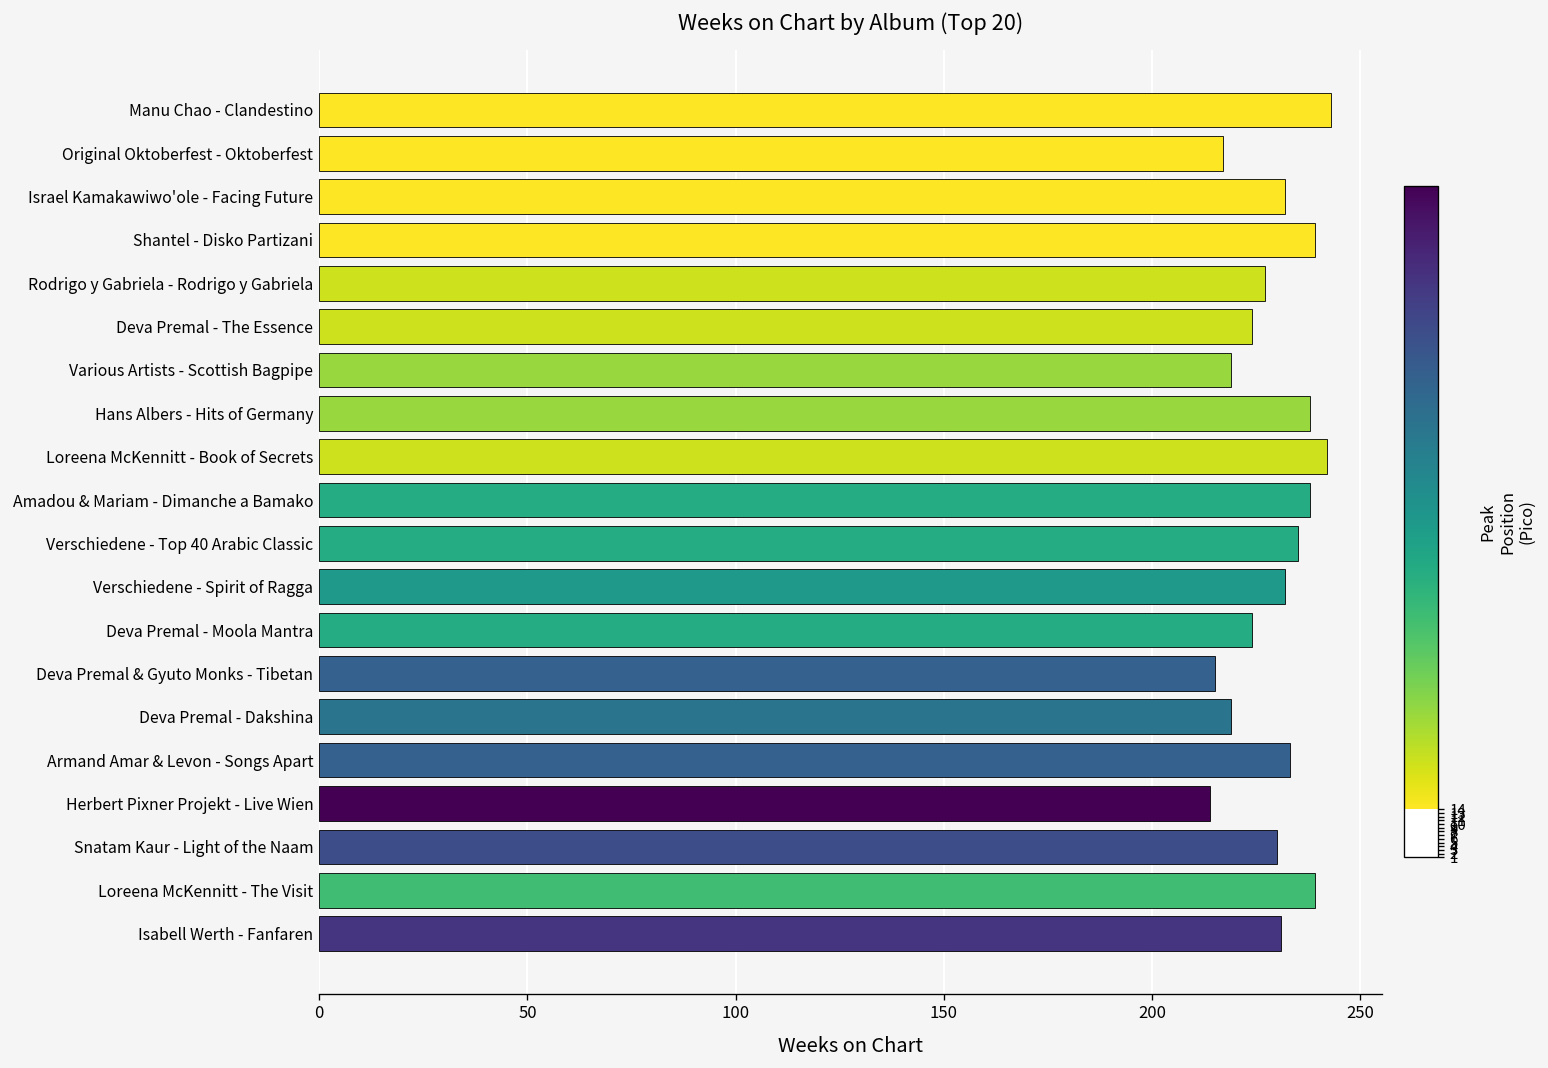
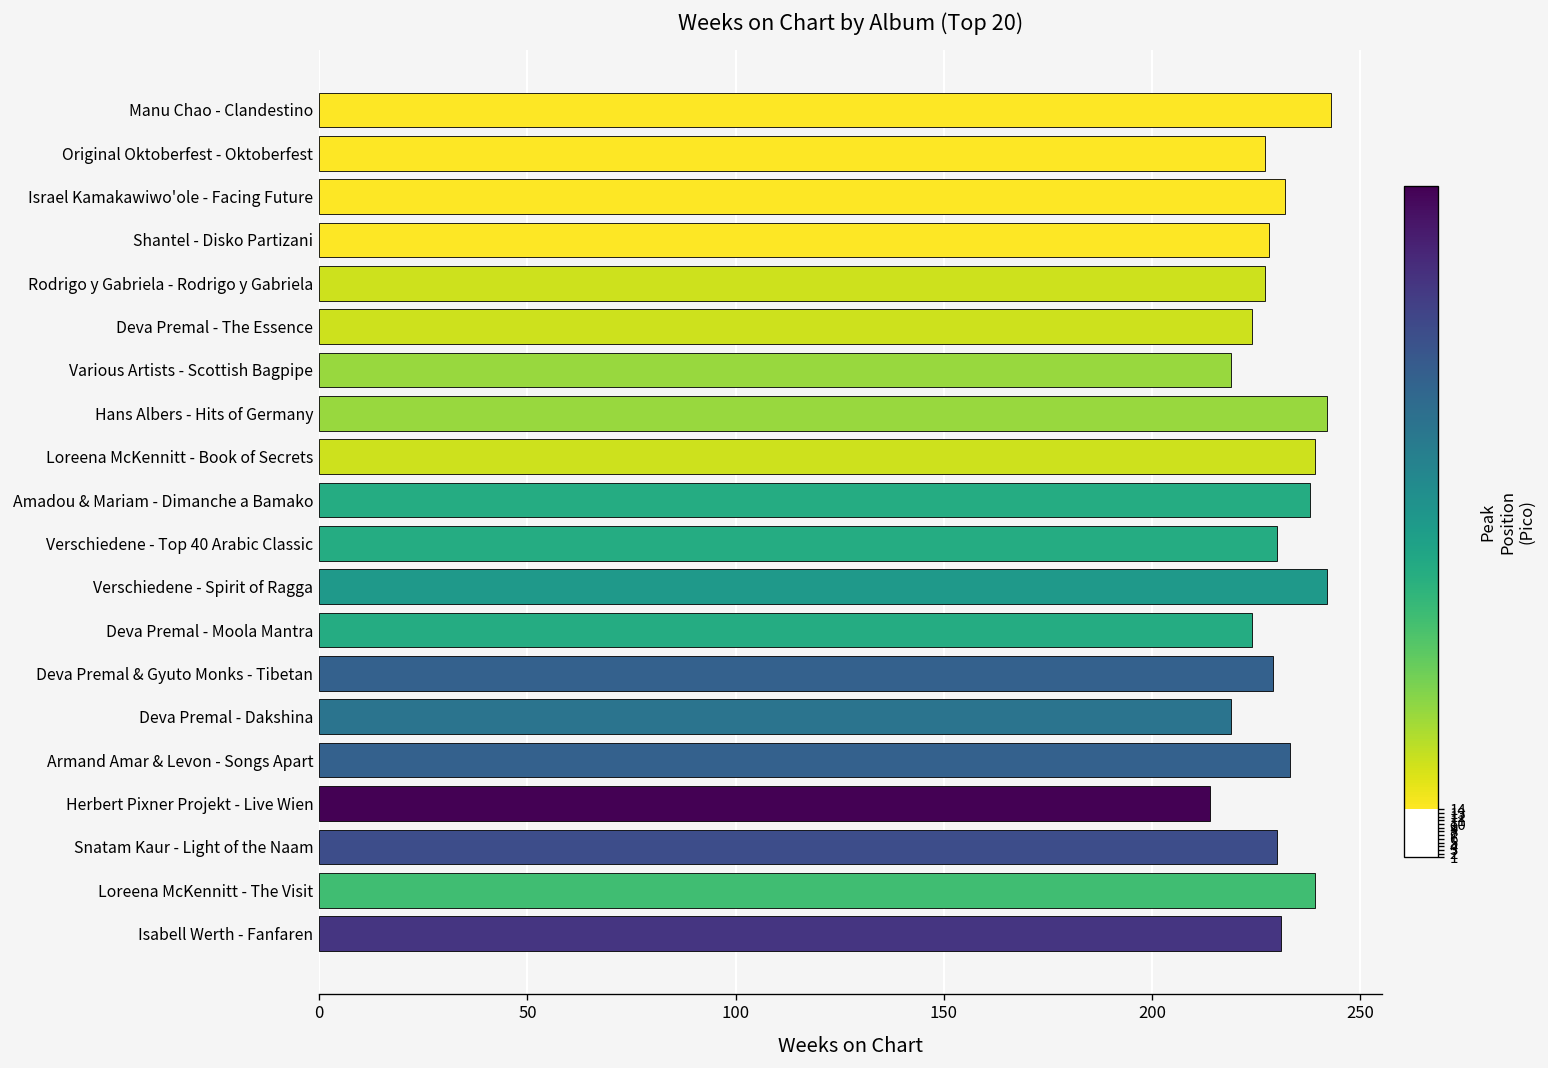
Original Oktoberfest - Oktoberfest: 217 -> 227
Shantel - Disko Partizani: 239 -> 228
Hans Albers - Hits of Germany: 238 -> 242
Loreena McKennitt - Book of Secrets: 242 -> 239
Verschiedene - Top 40 Arabic Classic: 235 -> 230
Verschiedene - Spirit of Ragga: 232 -> 242
Deva Premal & Gyuto Monks - Tibetan: 215 -> 229
